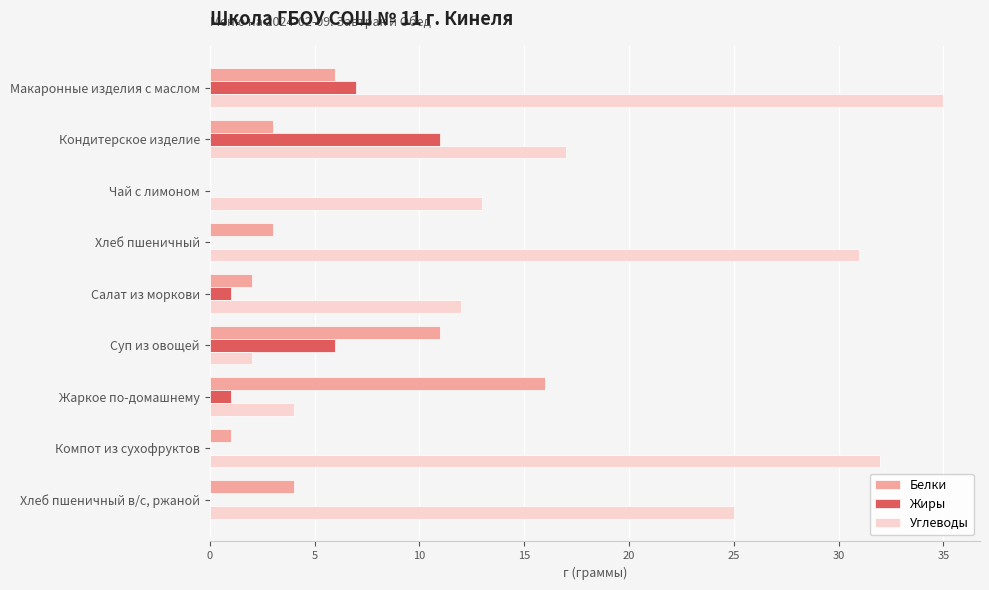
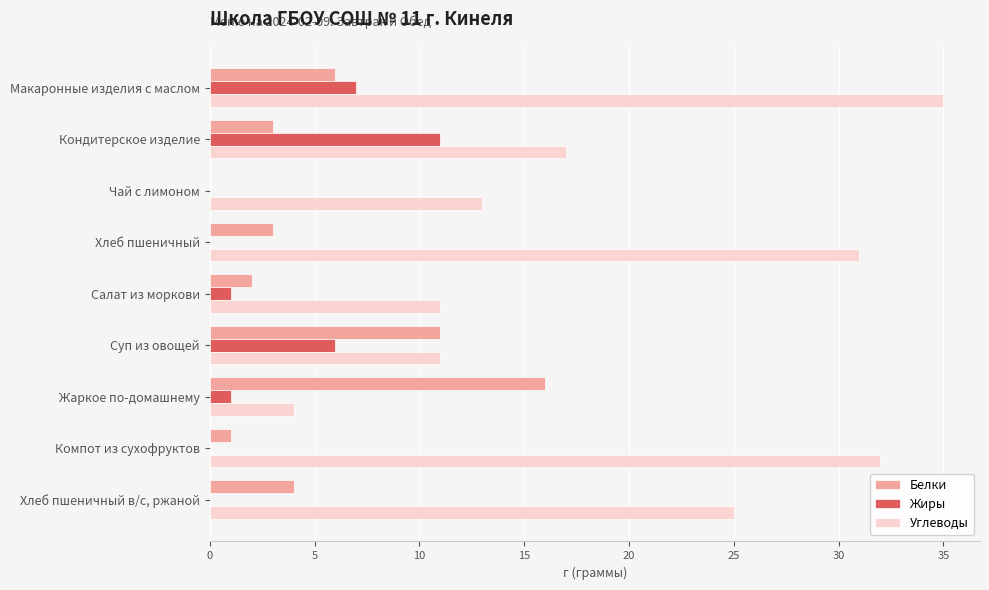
Углеводы, Салат из моркови: 12 -> 11
Углеводы, Суп из овощей: 2 -> 11
